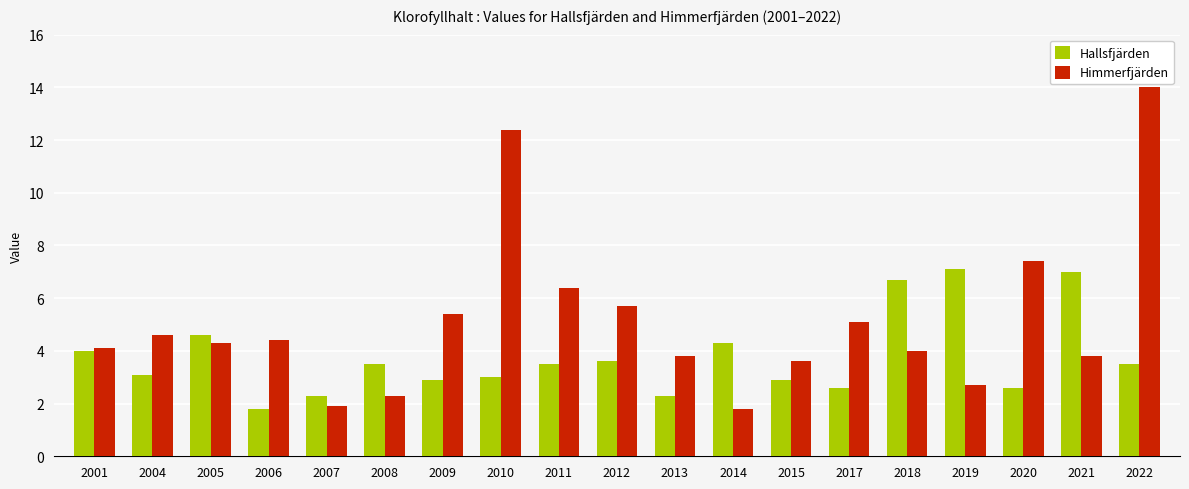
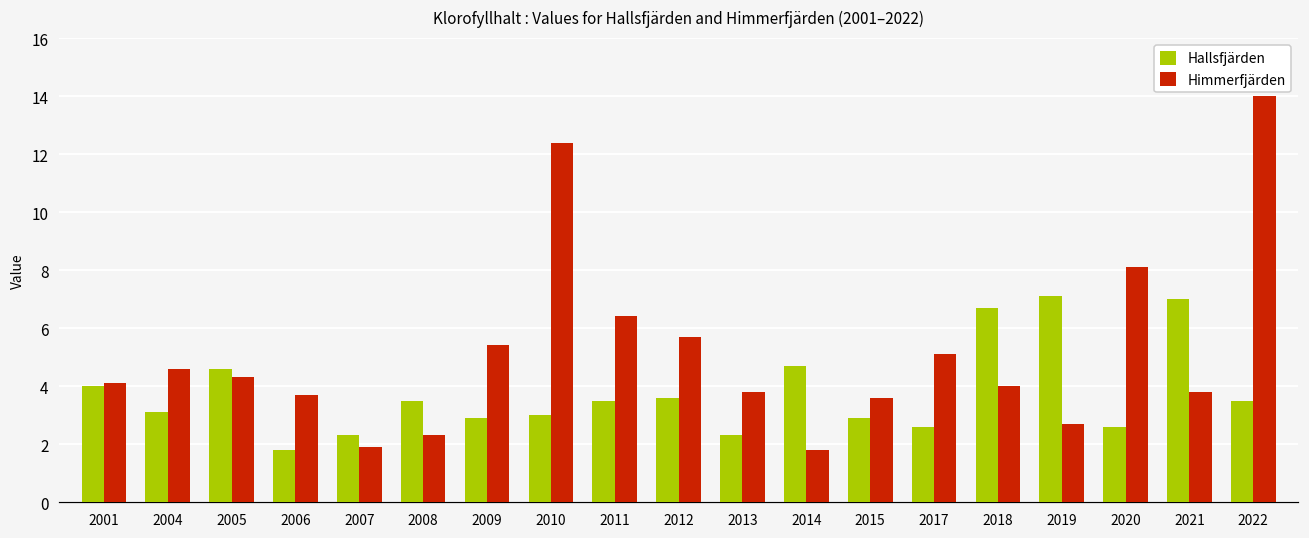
Himmerfjärden, 2006: 4.4 -> 3.7
Hallsfjärden, 2014: 4.3 -> 4.7
Himmerfjärden, 2020: 7.4 -> 8.1
